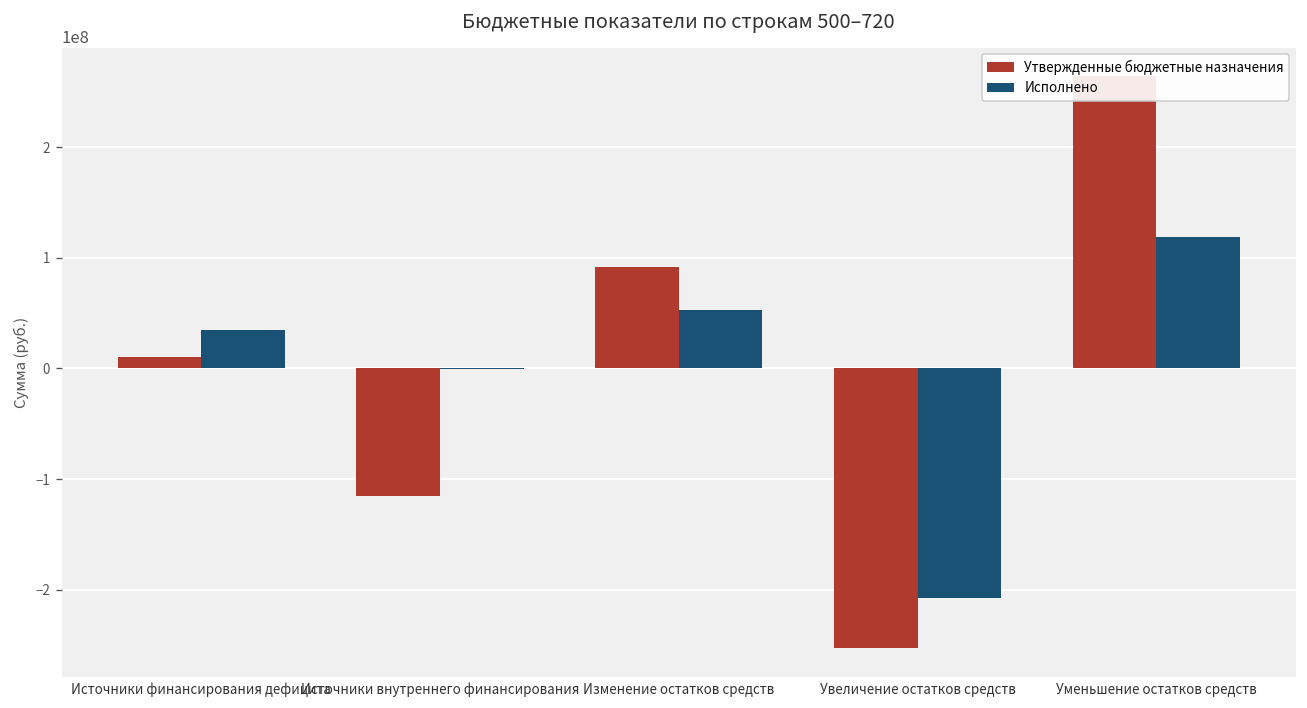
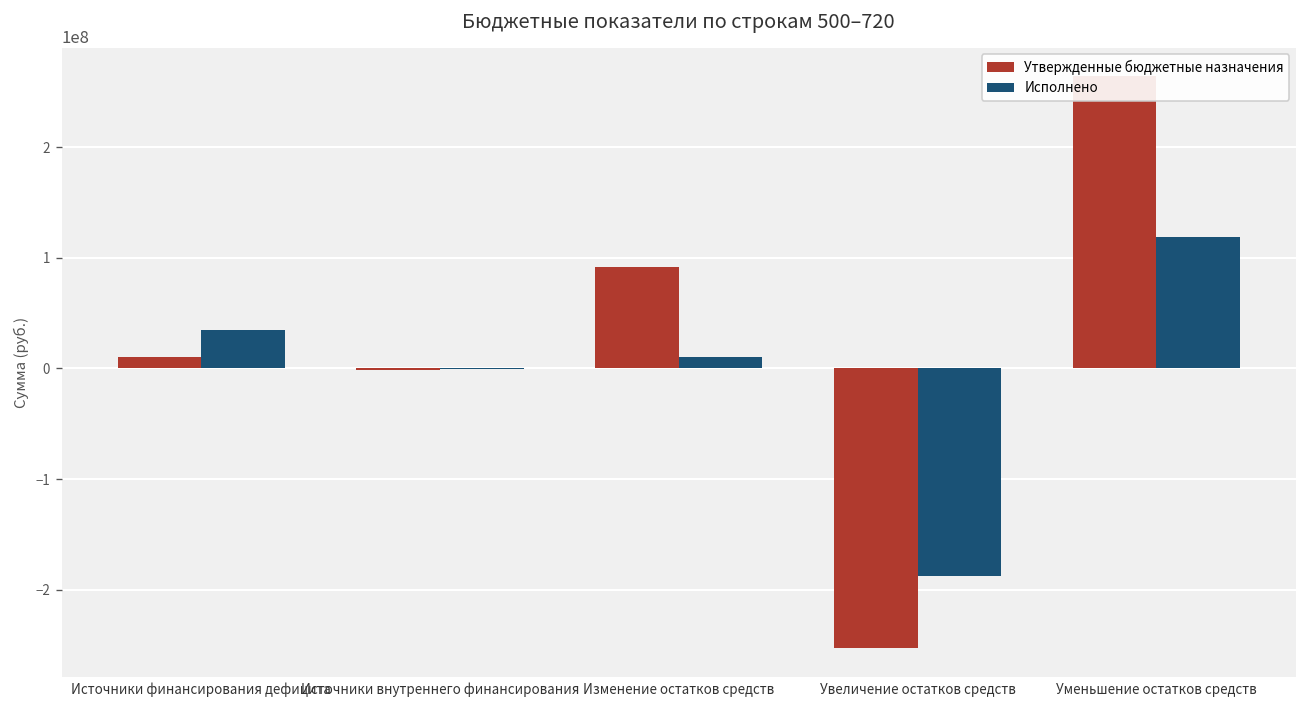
Утвержденные бюджетные назначения, Источники внутреннего финансирования: -120000000 -> 0
Исполнено, Изменение остатков средств: 50000000 -> 10000000
Исполнено, Увеличение остатков средств: -210000000 -> -190000000
